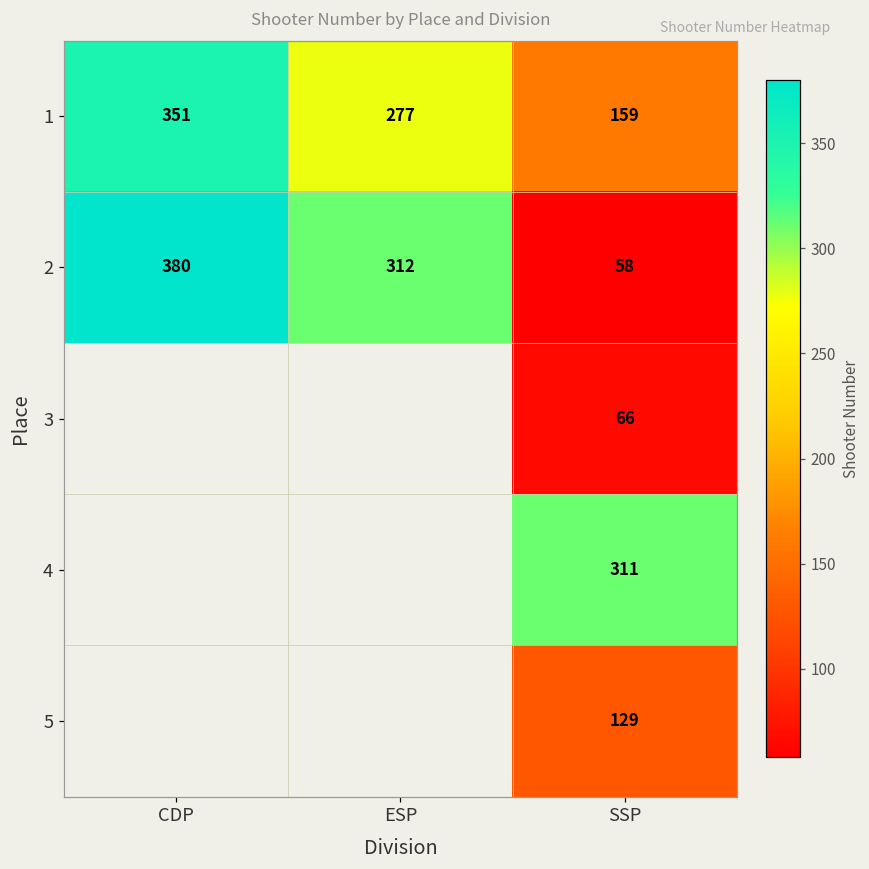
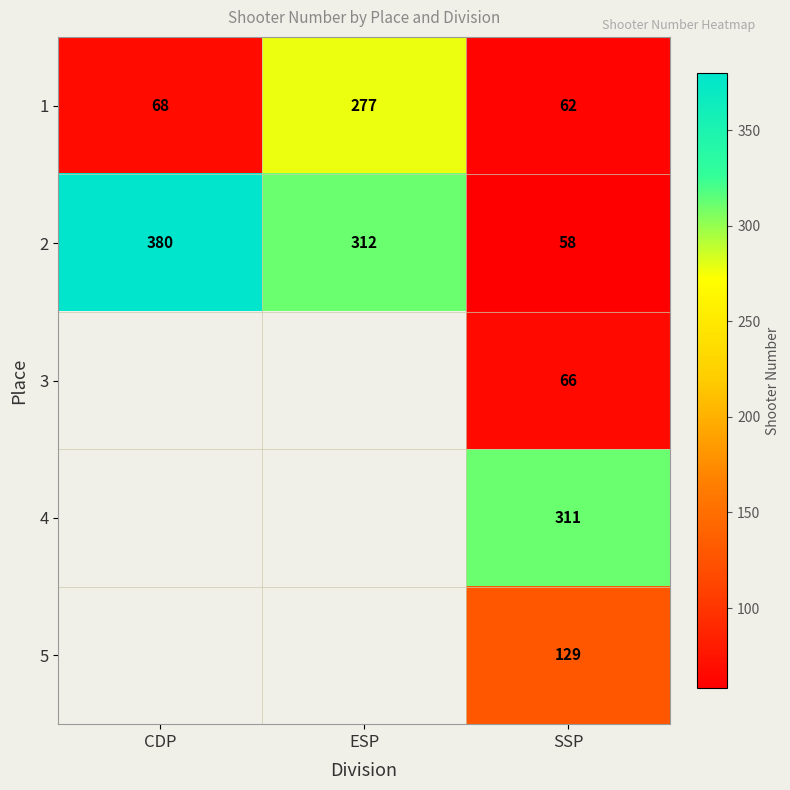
1, CDP: 351 -> 68
1, SSP: 159 -> 62
